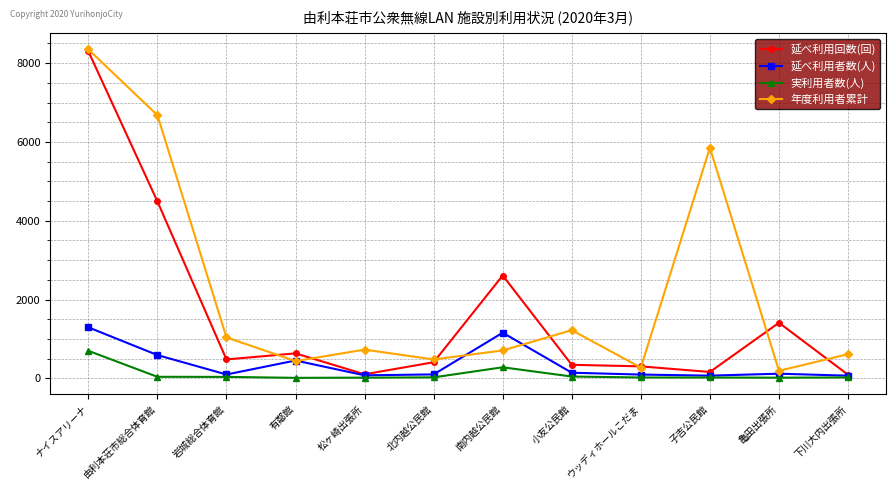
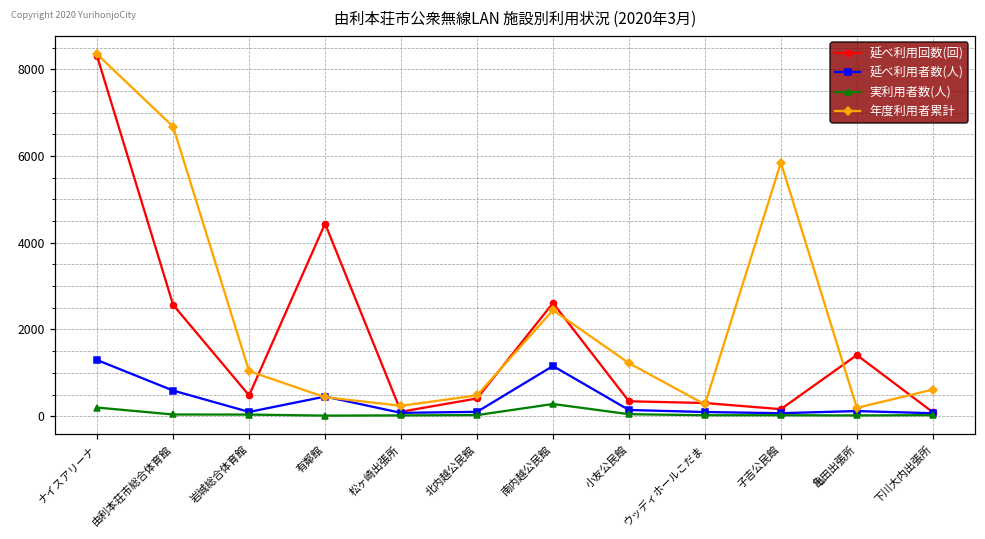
実利用者数(人), ナイスアリーナ: 700 -> 200
延べ利用回数(回), 由利本荘市総合体育館: 4500 -> 2600
延べ利用回数(回), 有鄰館: 600 -> 4400
年度利用者累計, 松ヶ崎出張所: 700 -> 200
年度利用者累計, 南内越公民館: 700 -> 2400
